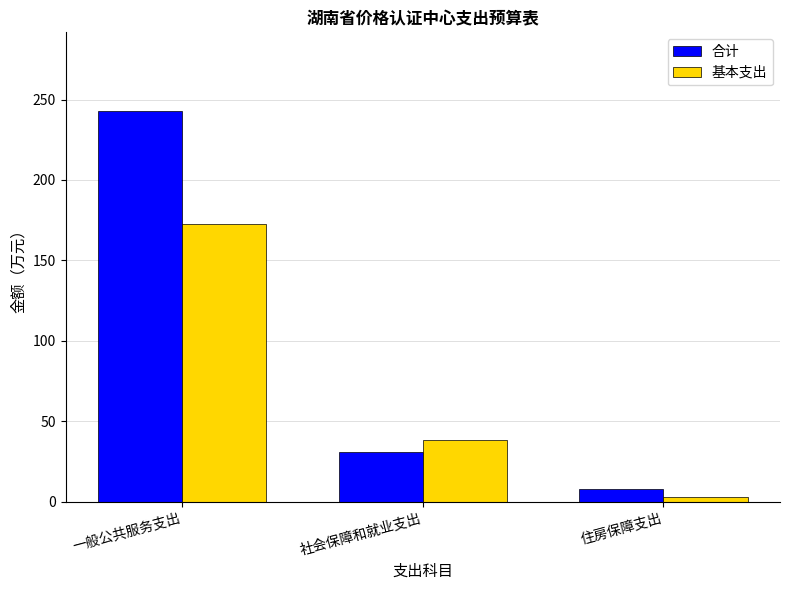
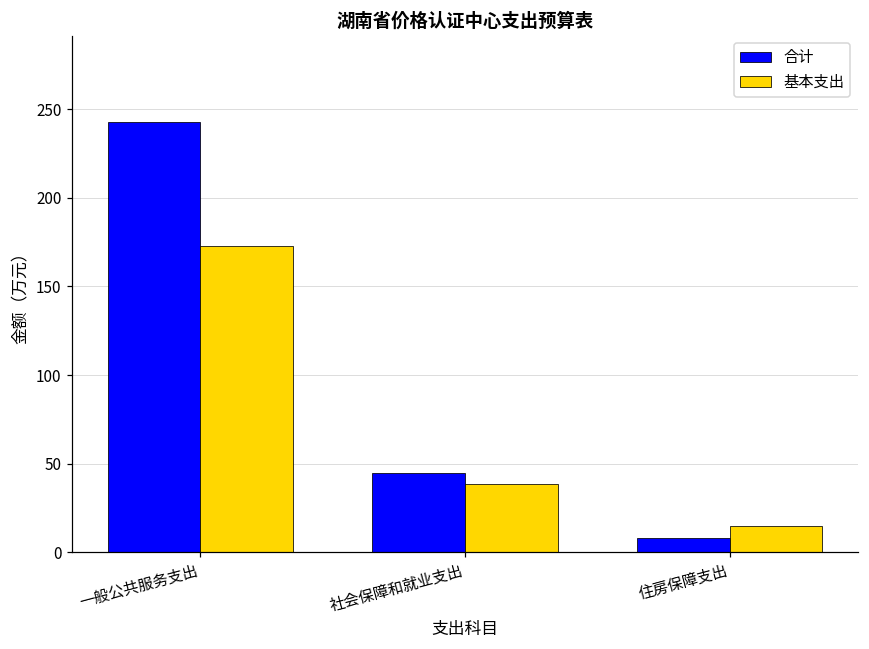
合计, 社会保障和就业支出: 31 -> 45
基本支出, 住房保障支出: 3 -> 15
